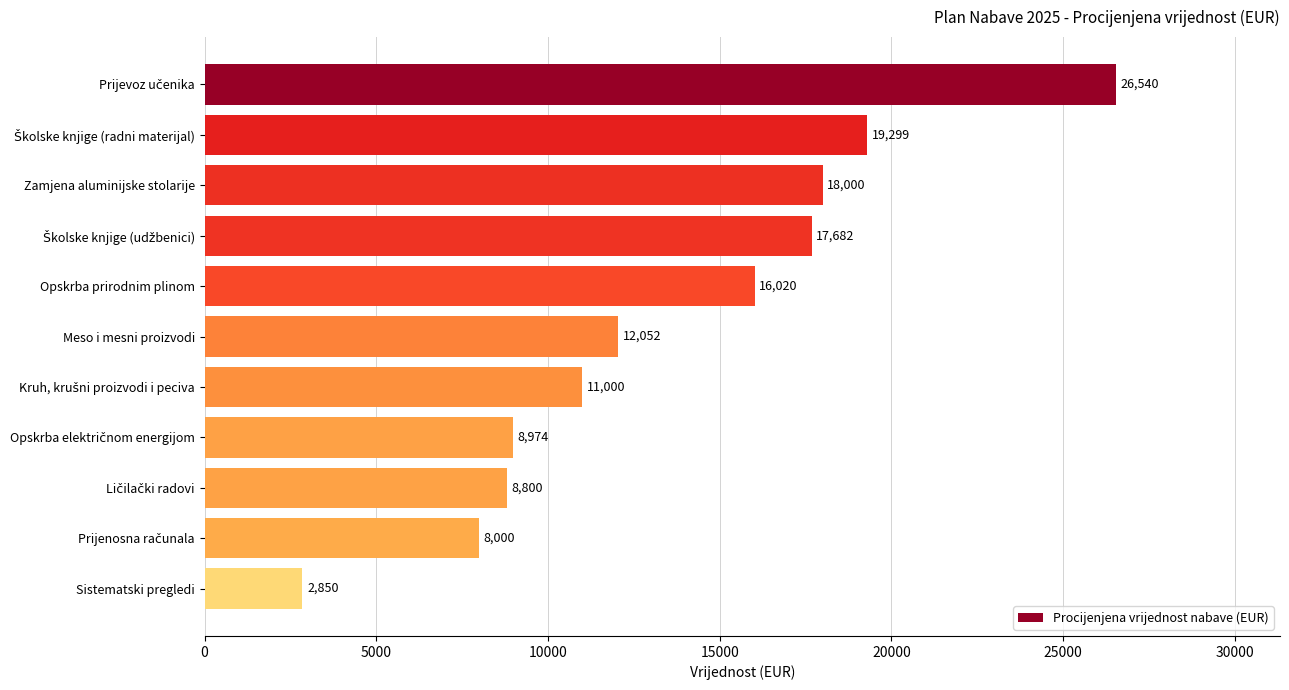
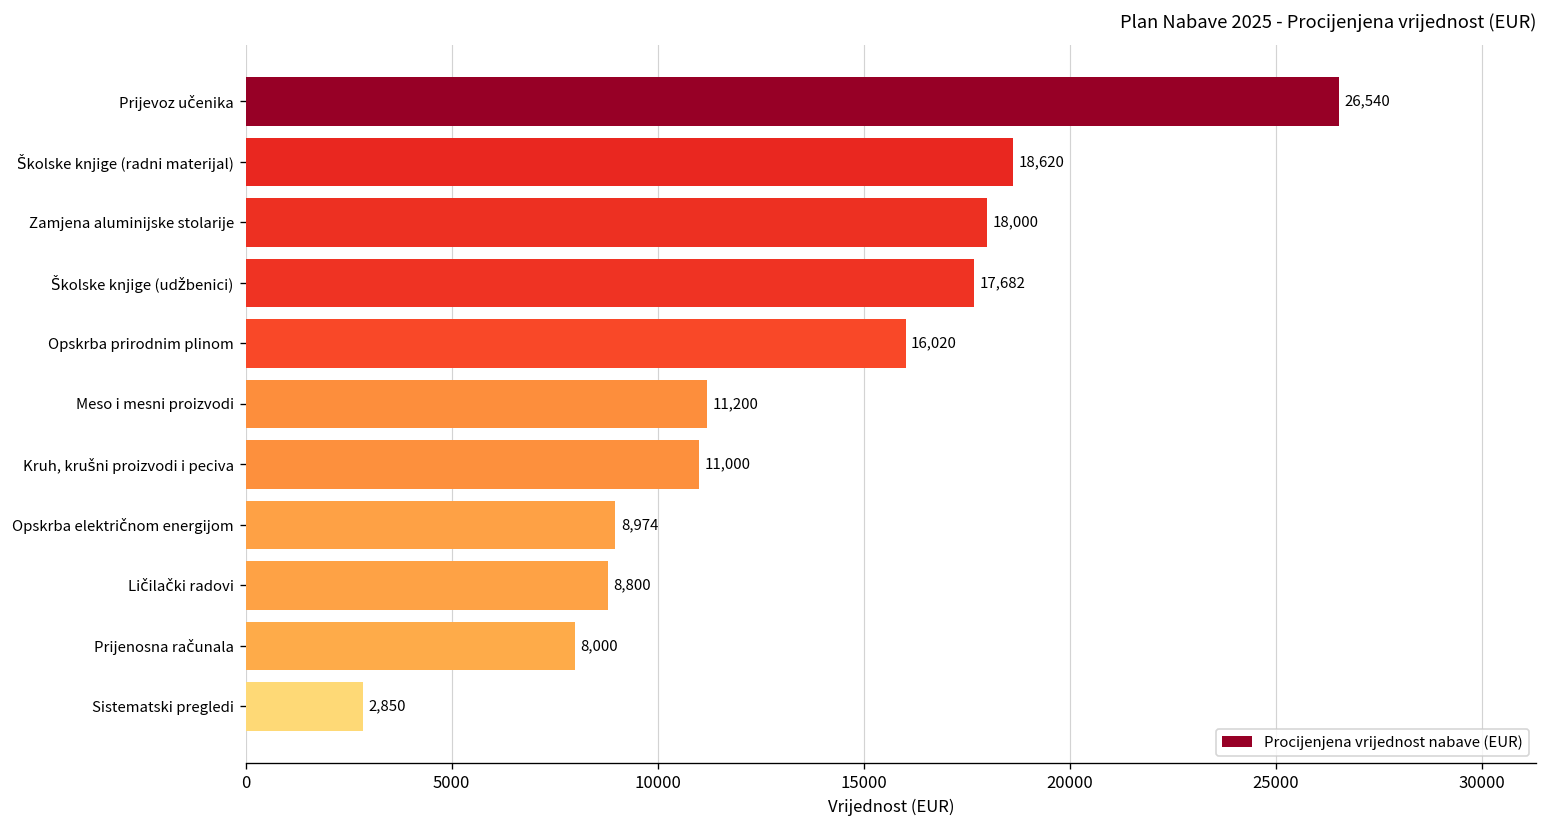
Školske knjige (radni materijal): 19,299 -> 18,620
Meso i mesni proizvodi: 12,052 -> 11,200
